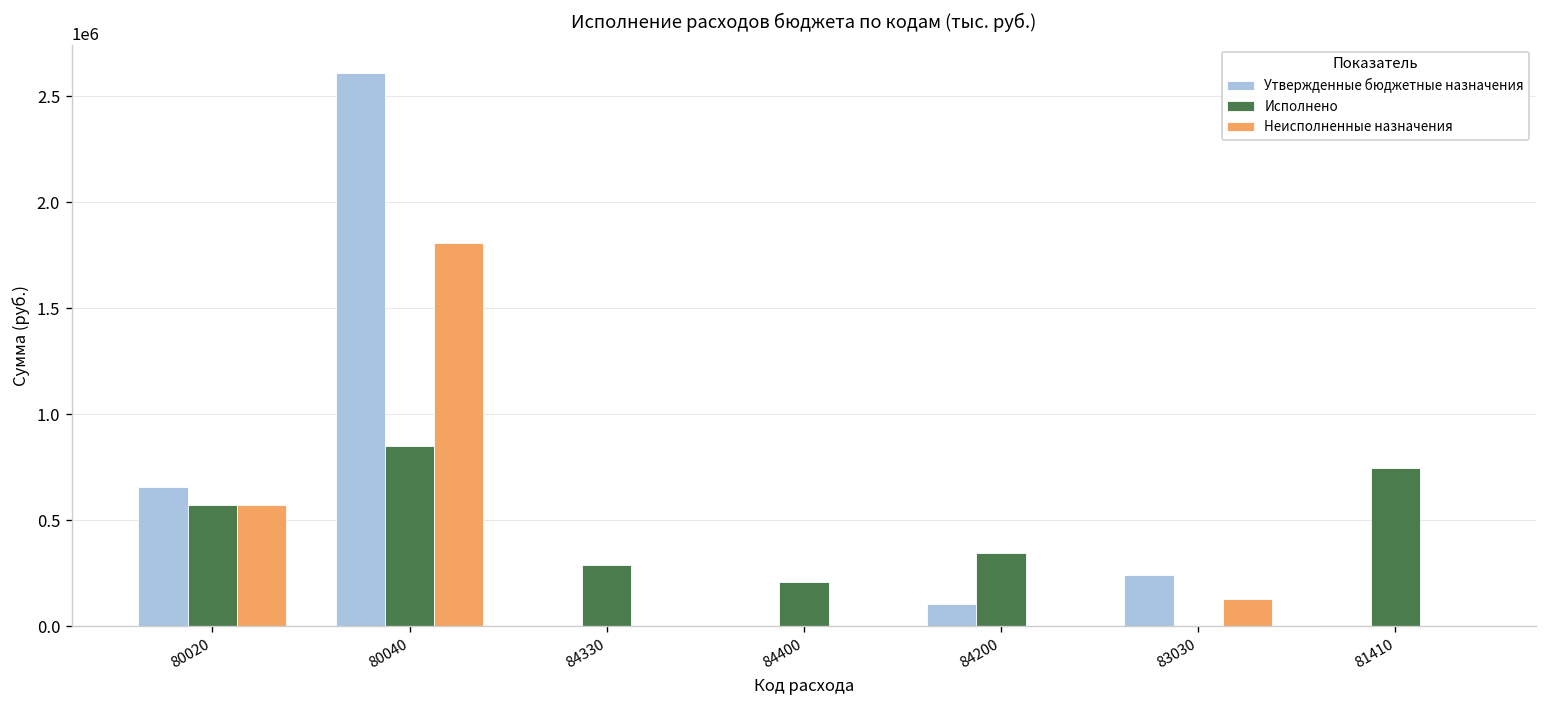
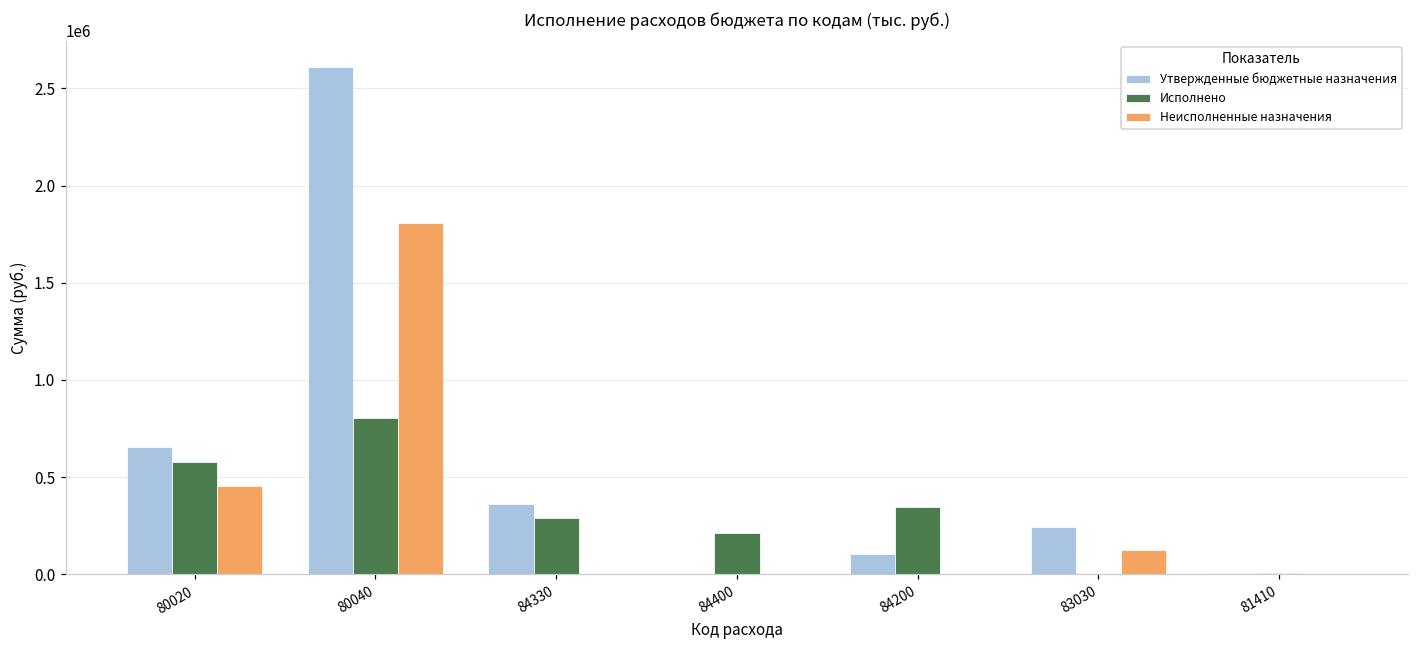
Неисполненные назначения, 80020: 570000 -> 450000
Исполнено, 80040: 850000 -> 800000
Утвержденные бюджетные назначения, 84330: 0 -> 360000
Исполнено, 81410: 750000 -> 10000
